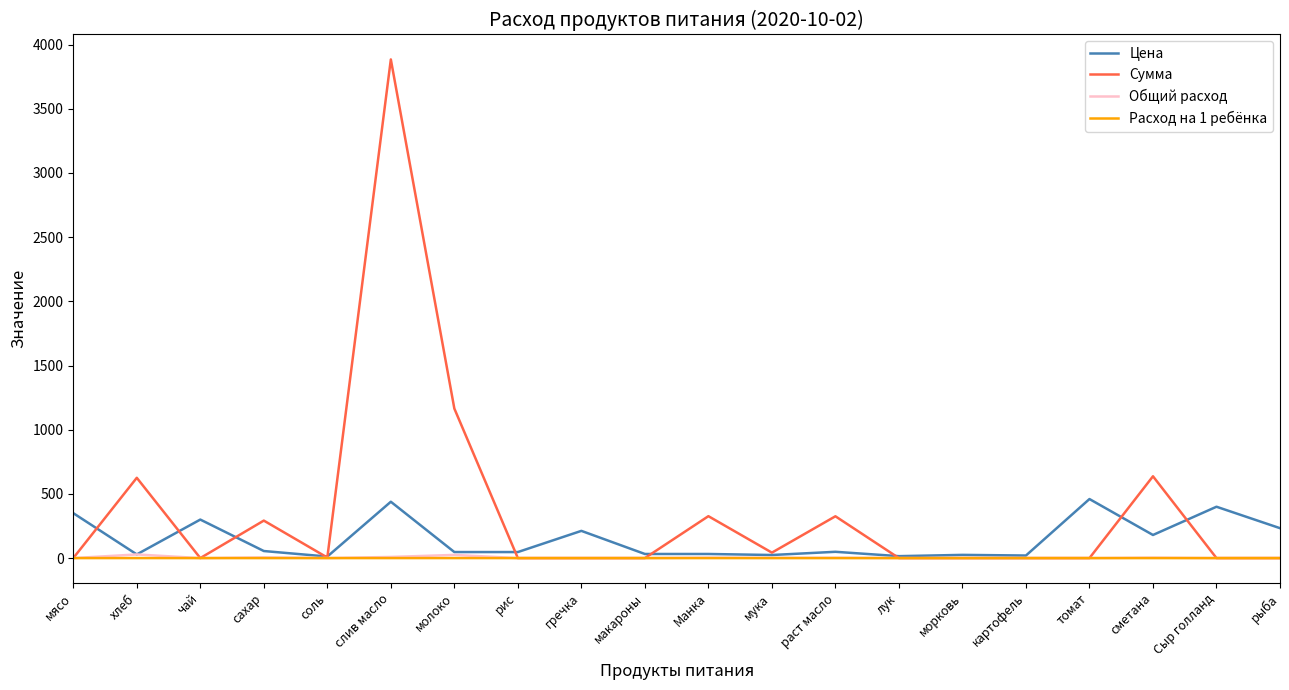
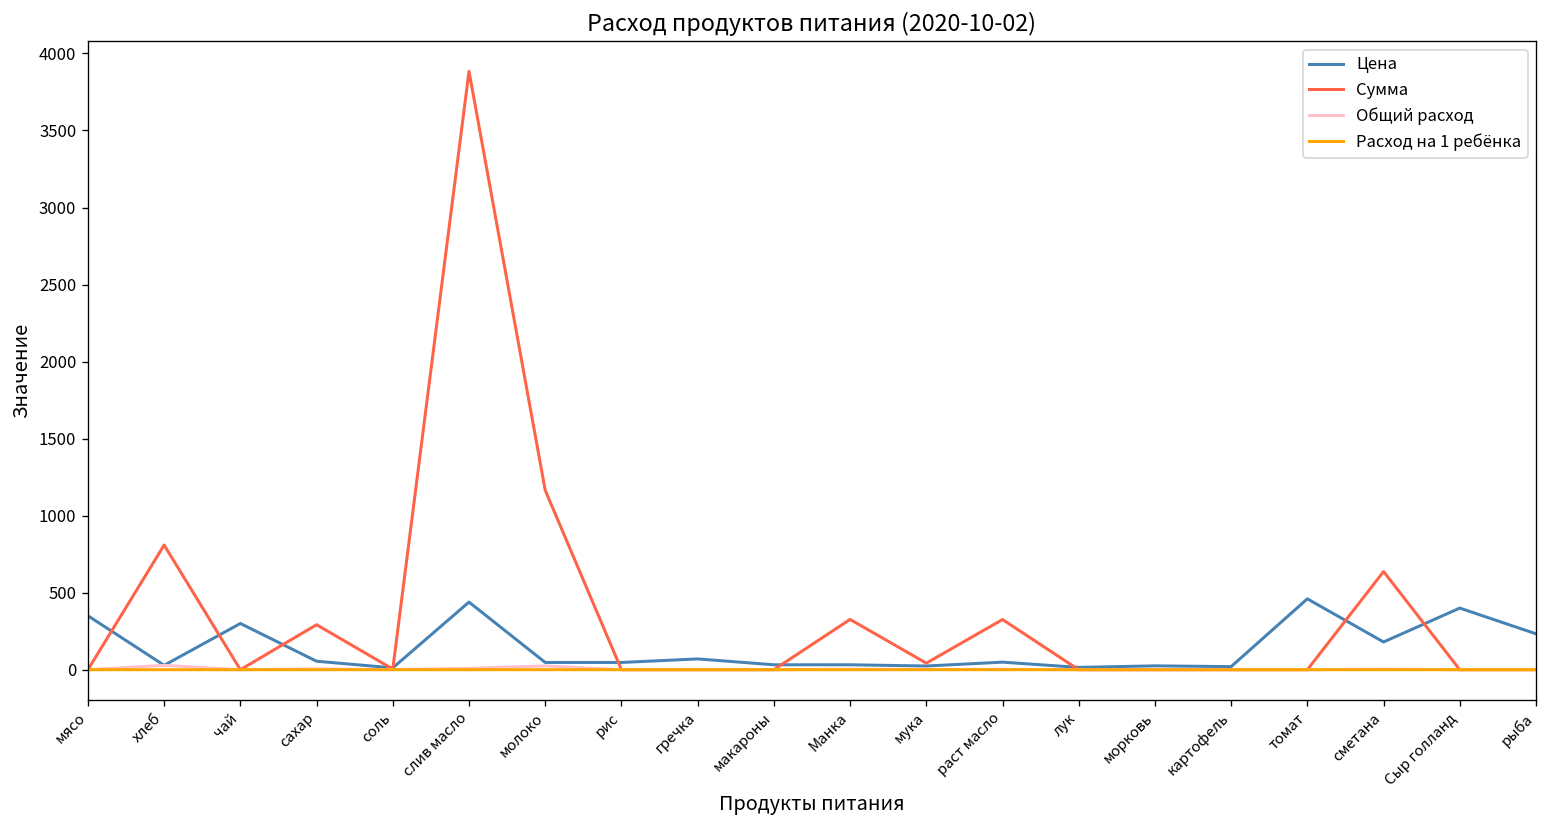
Сумма, хлеб: 630 -> 810
Цена, гречка: 210 -> 70
